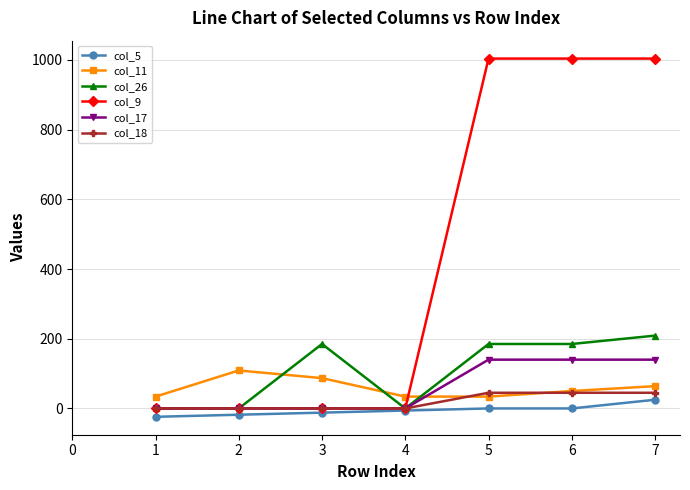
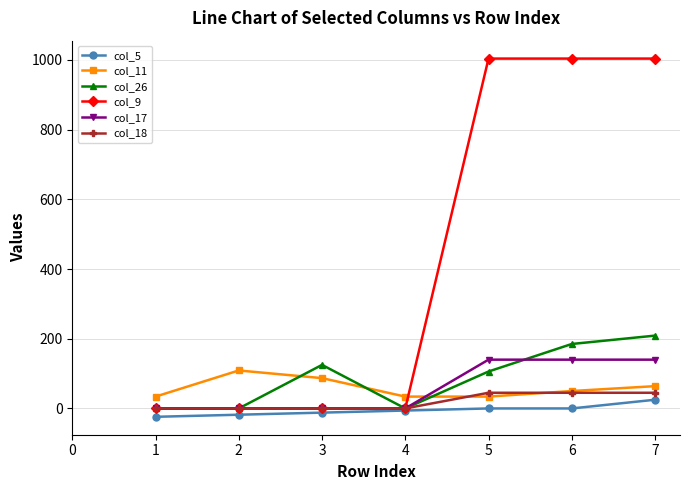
col_26, 3: 190 -> 130
col_26, 5: 190 -> 110
